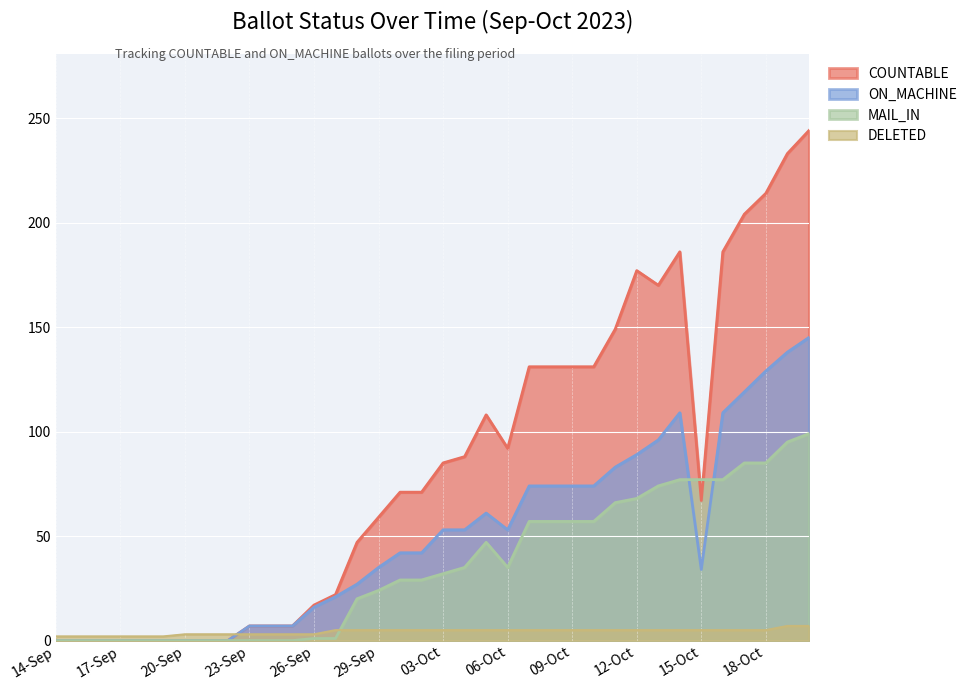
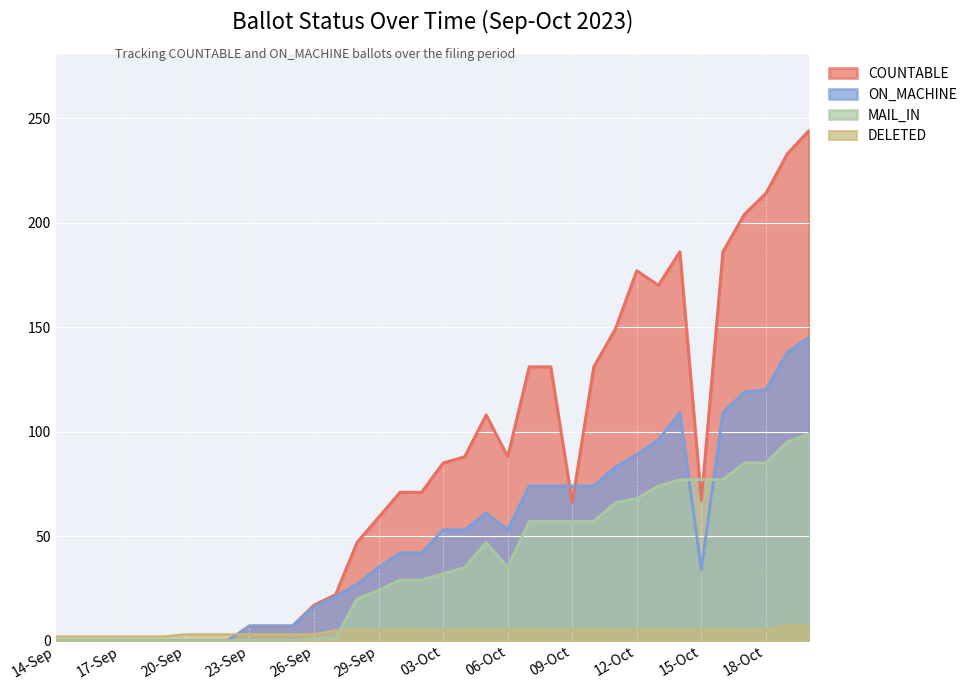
COUNTABLE, 06-Oct: 92 -> 88
COUNTABLE, 09-Oct: 131 -> 66
ON_MACHINE, 18-Oct: 129 -> 120
